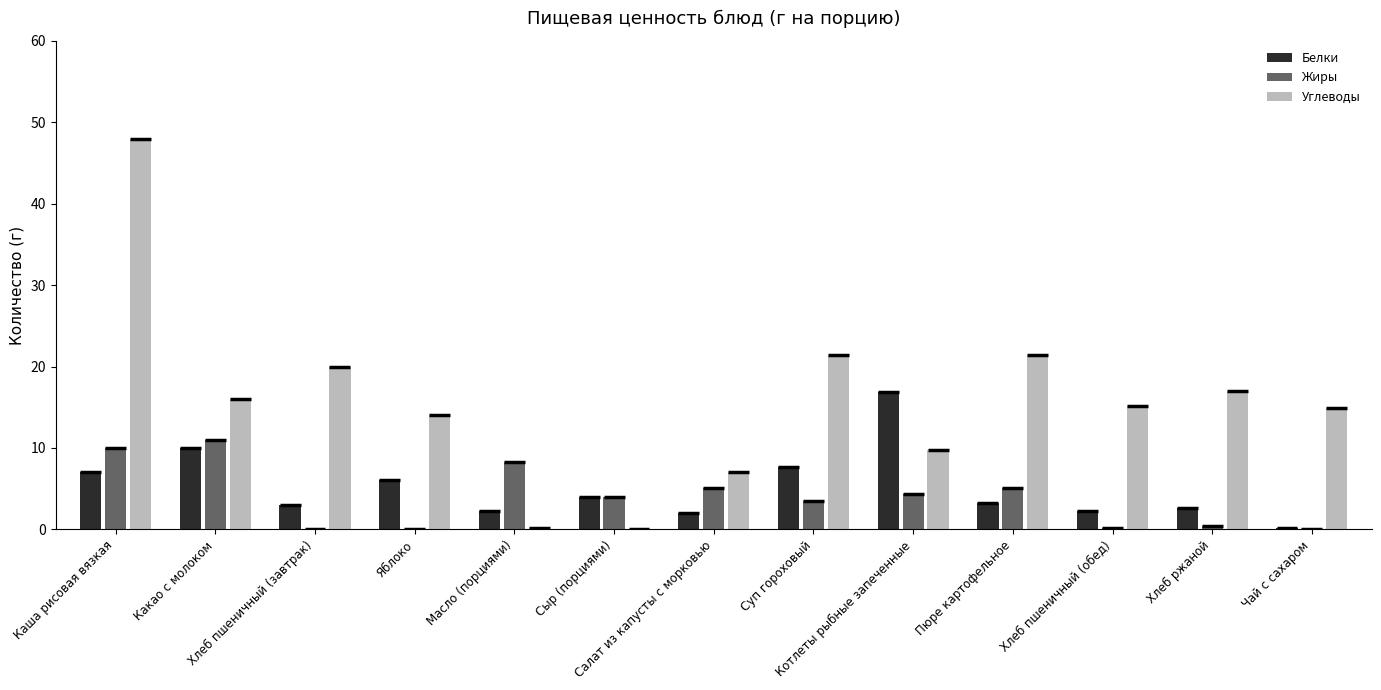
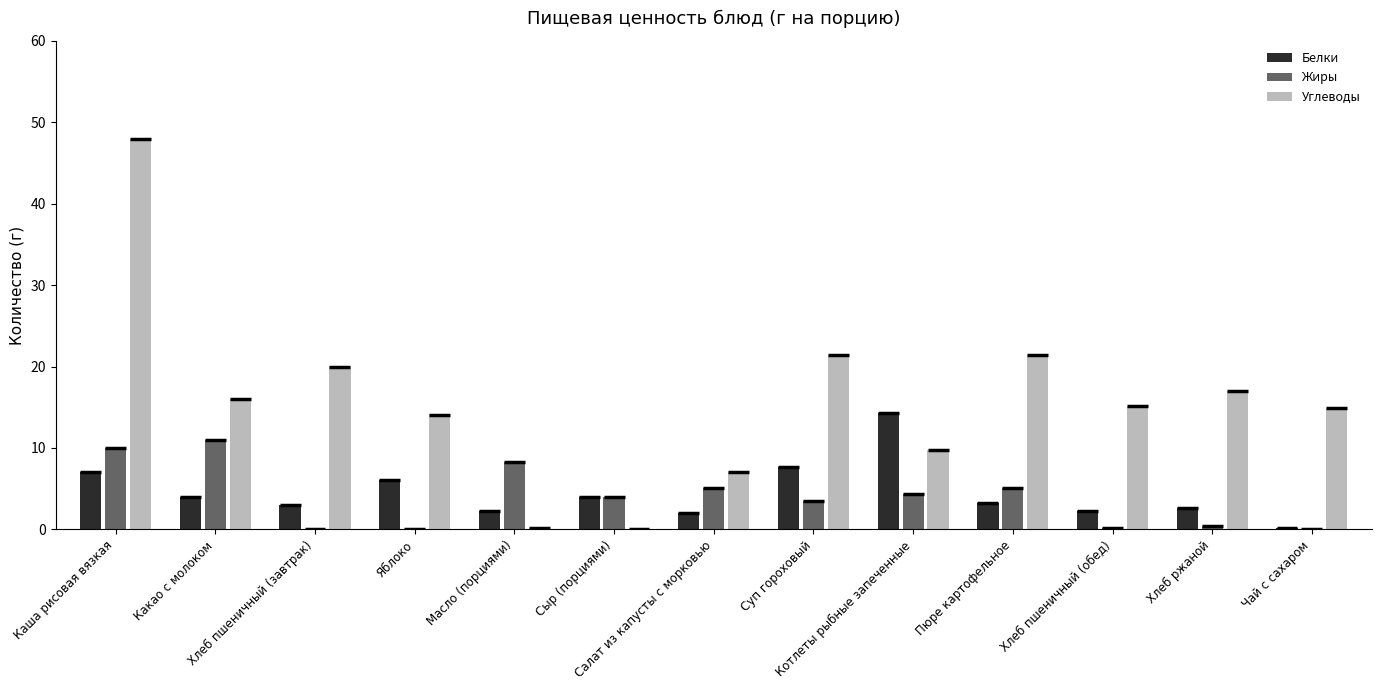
Белки, Какао с молоком: 10 -> 4
Белки, Котлеты рыбные запеченные: 17 -> 14
